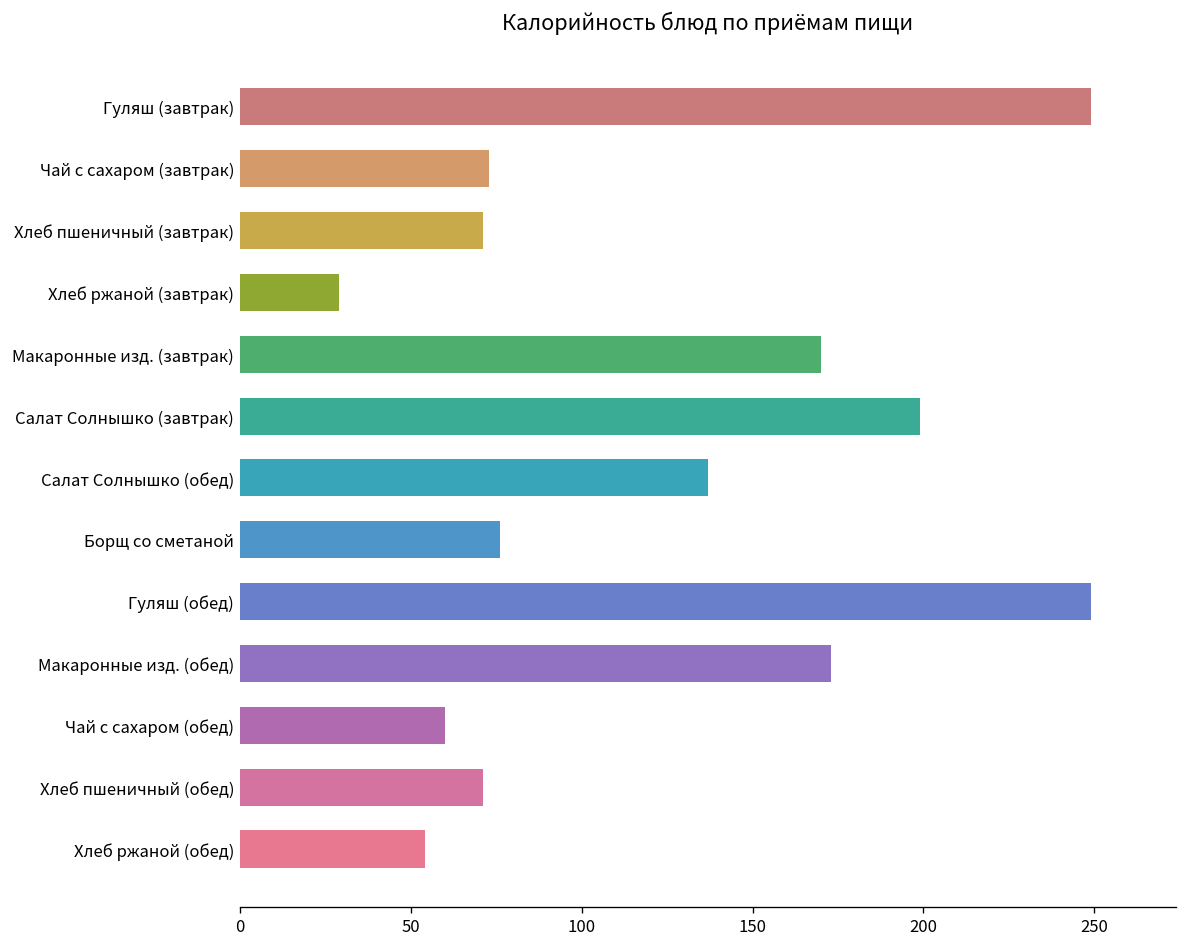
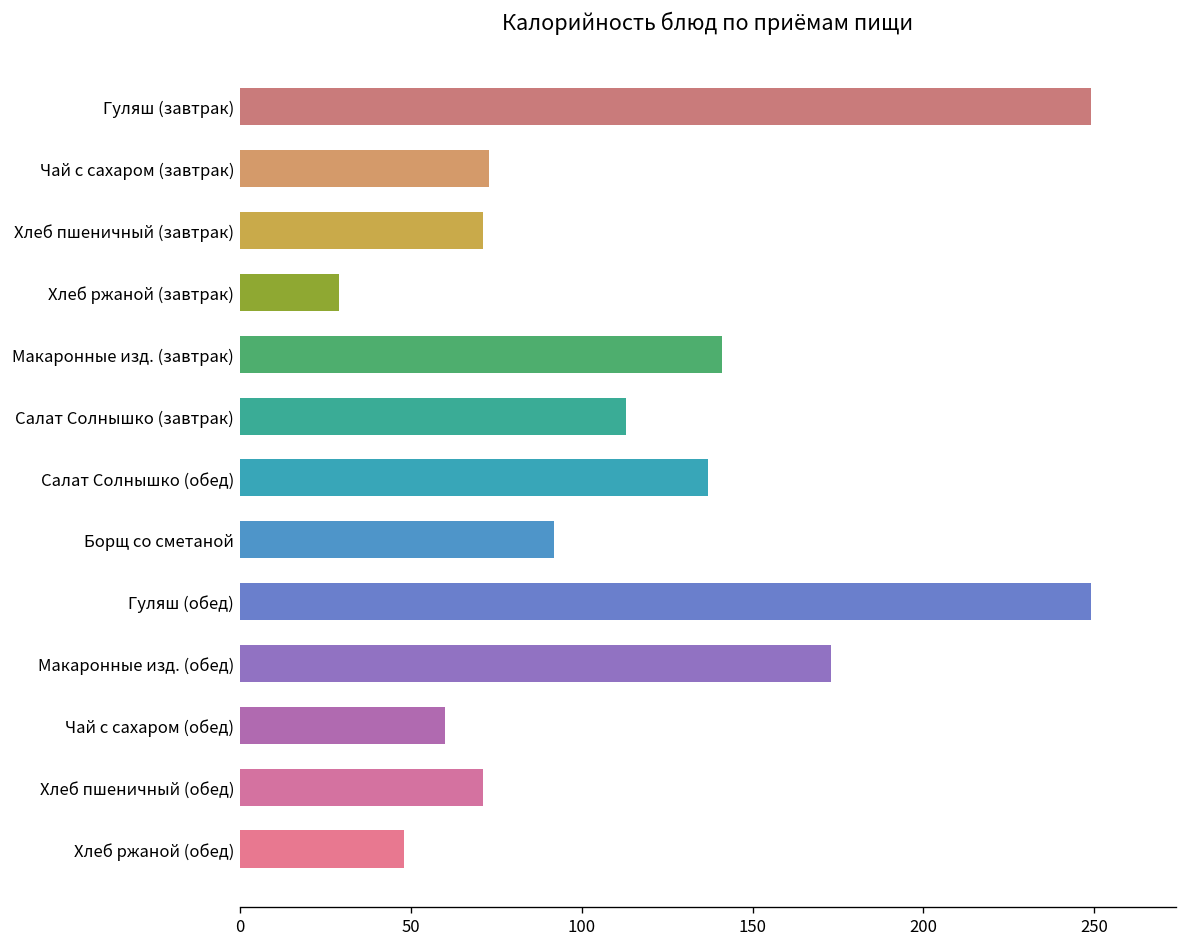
Макаронные изд. (завтрак): 170 -> 141
Салат Солнышко (завтрак): 199 -> 113
Борщ со сметаной: 76 -> 92
Хлеб ржаной (обед): 54 -> 48
